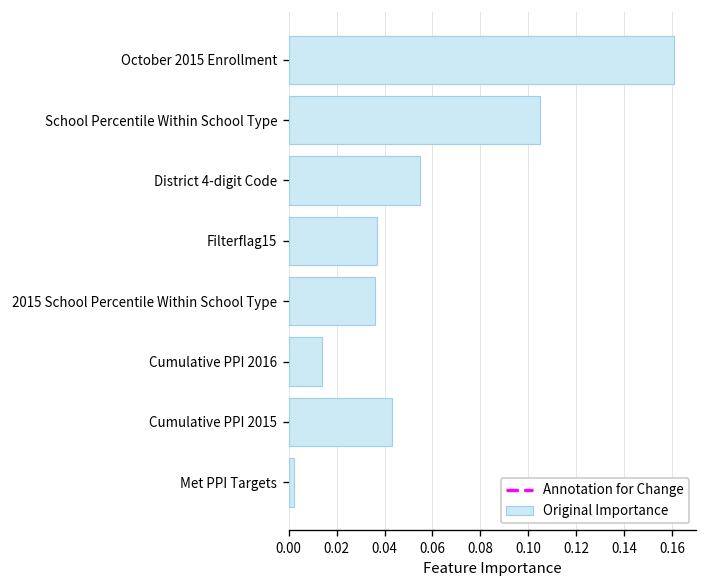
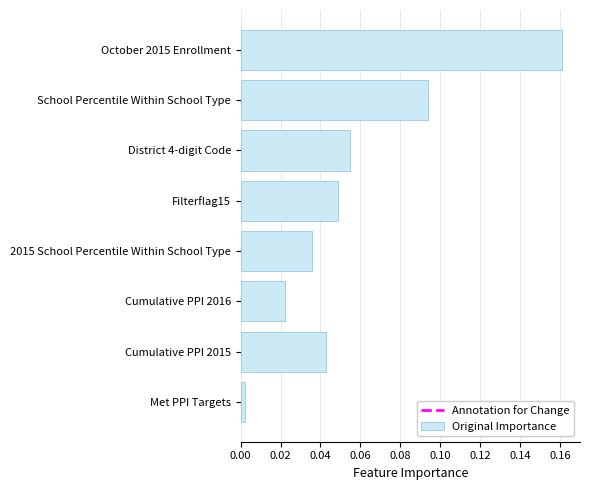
School Percentile Within School Type: 0.105 -> 0.094
Filterflag15: 0.037 -> 0.049
Cumulative PPI 2016: 0.014 -> 0.022
